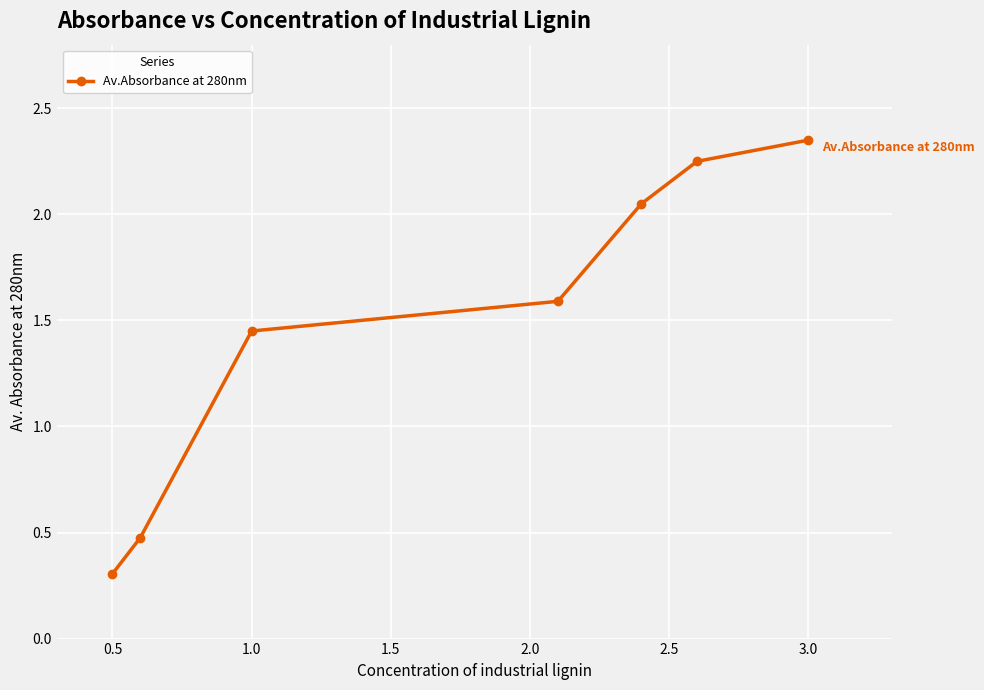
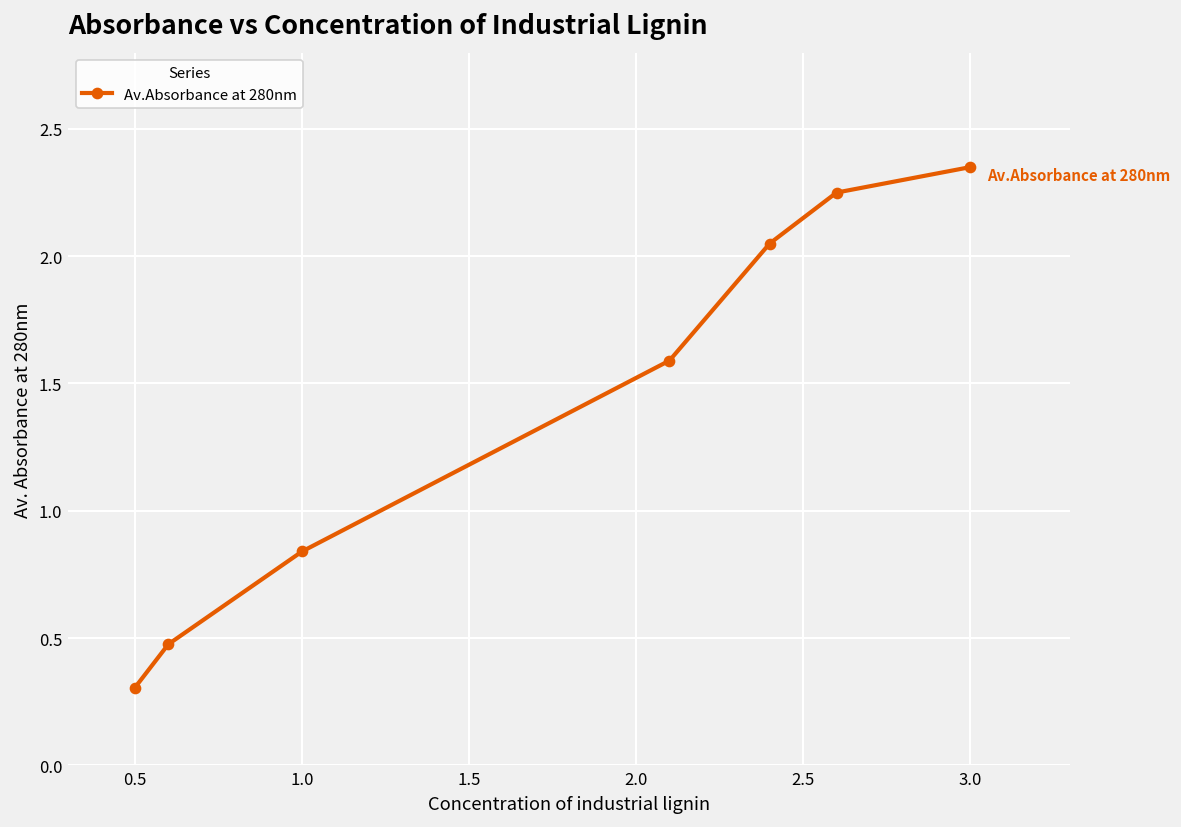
1.0: 1.45 -> 0.84
